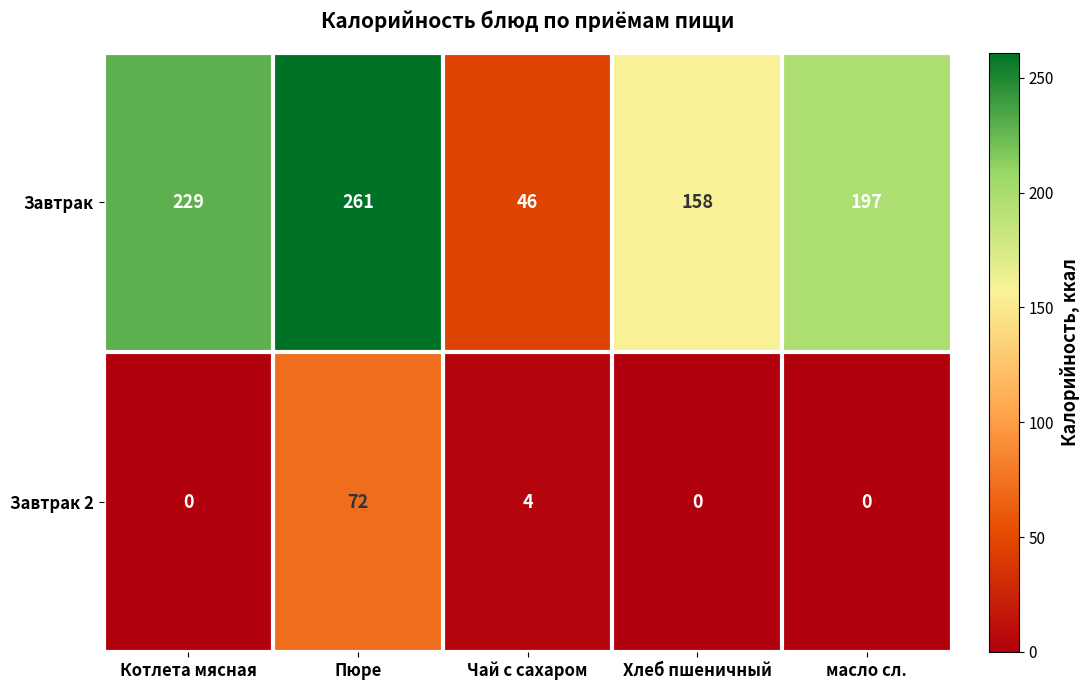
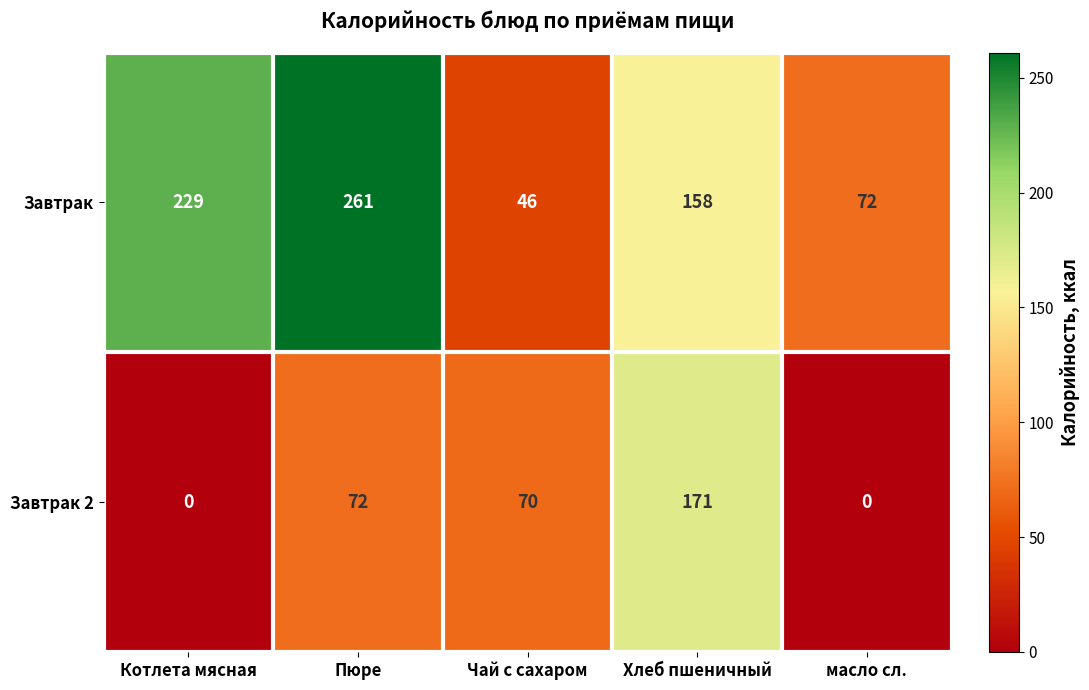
Завтрак, масло сл.: 197 -> 72
Завтрак 2, Чай с сахаром: 4 -> 70
Завтрак 2, Хлеб пшеничный: 0 -> 171
